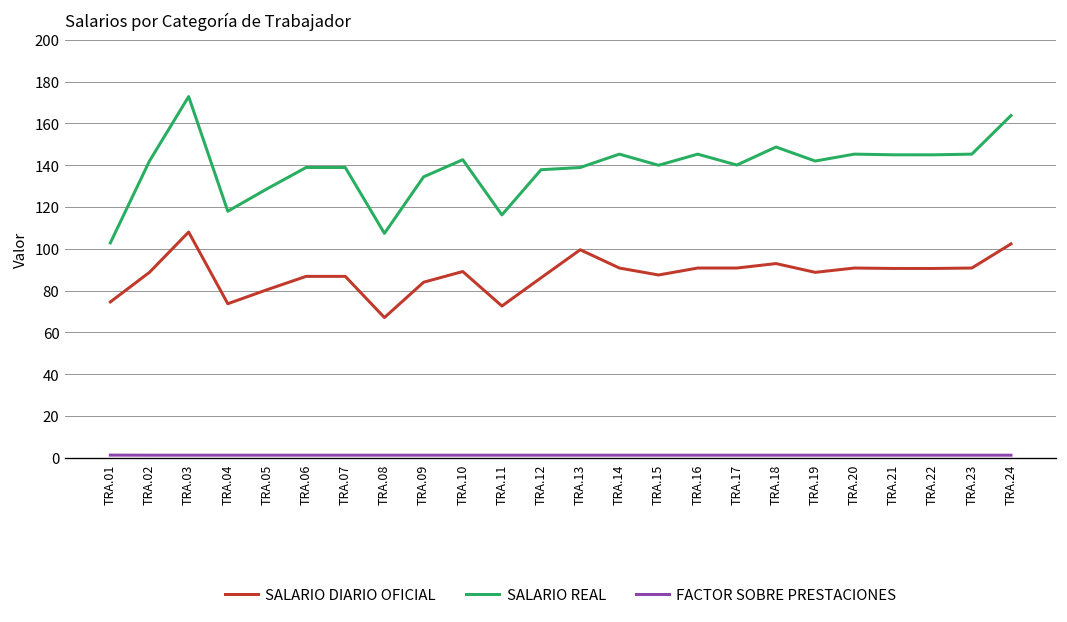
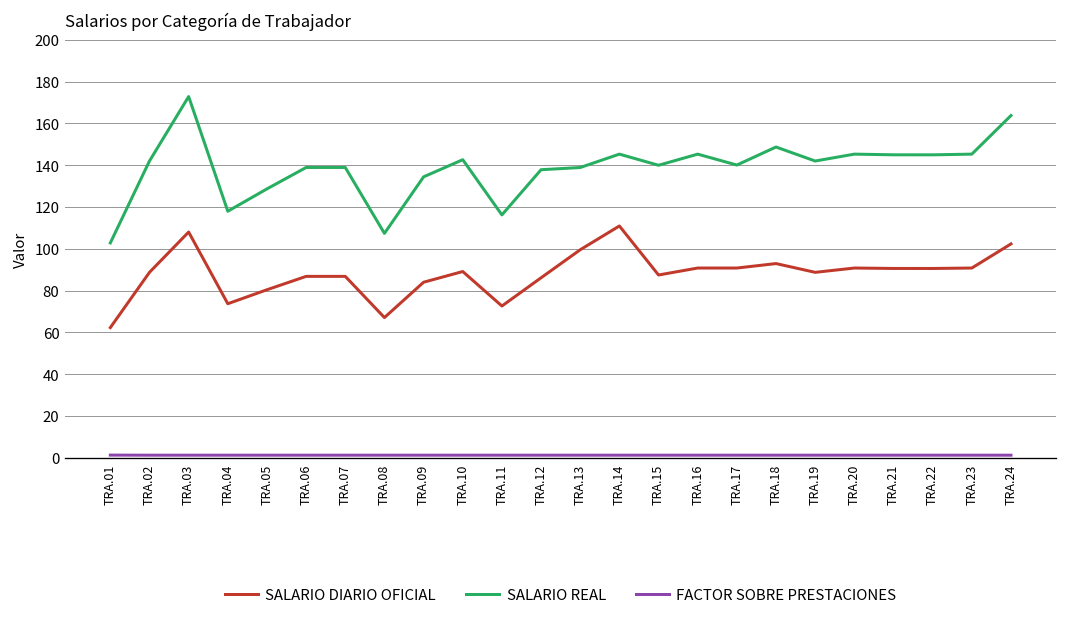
SALARIO DIARIO OFICIAL, TRA.01: 75 -> 62
SALARIO DIARIO OFICIAL, TRA.14: 91 -> 111
